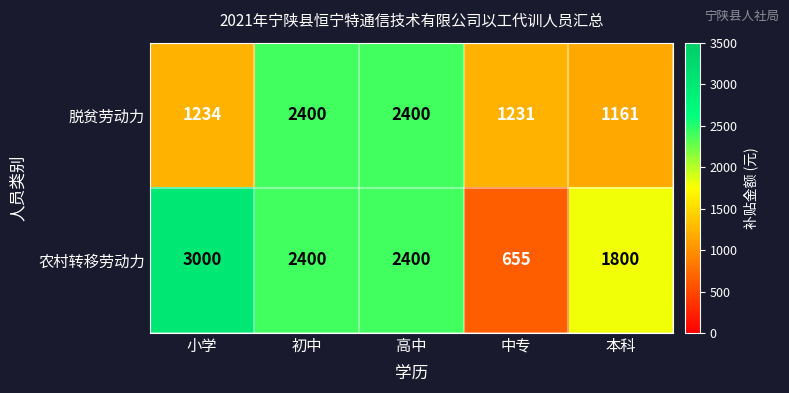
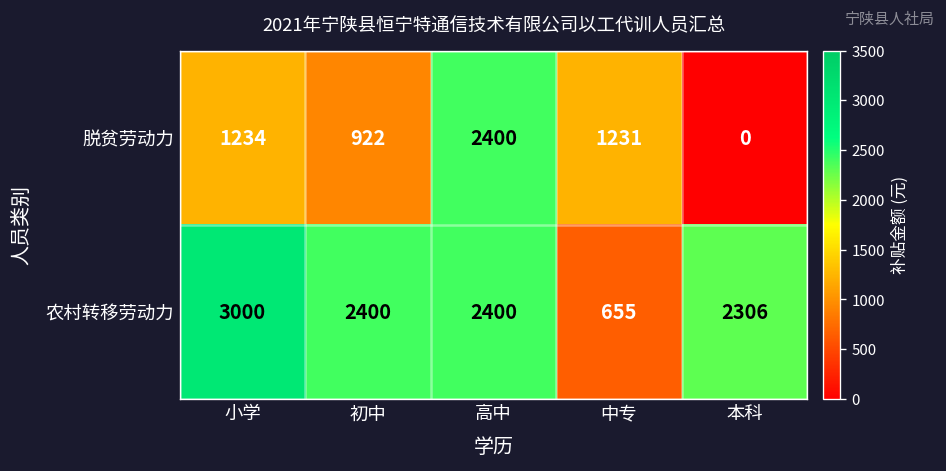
脱贫劳动力, 初中: 2400 -> 922
脱贫劳动力, 本科: 1161 -> 0
农村转移劳动力, 本科: 1800 -> 2306
